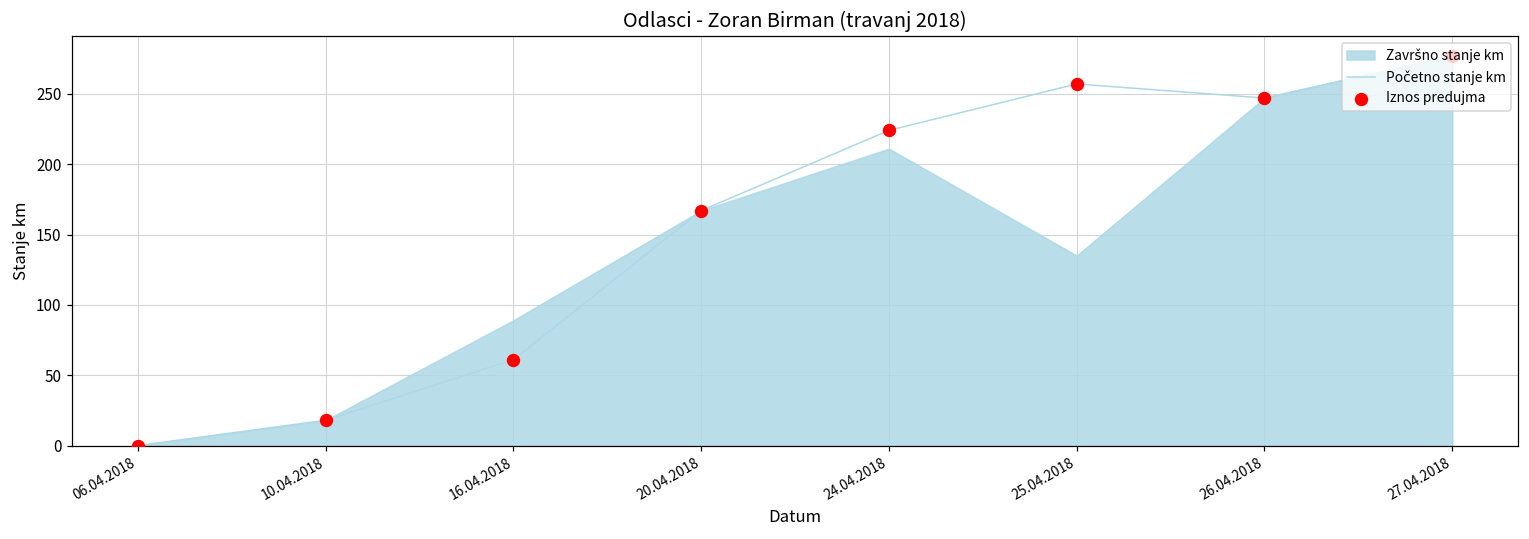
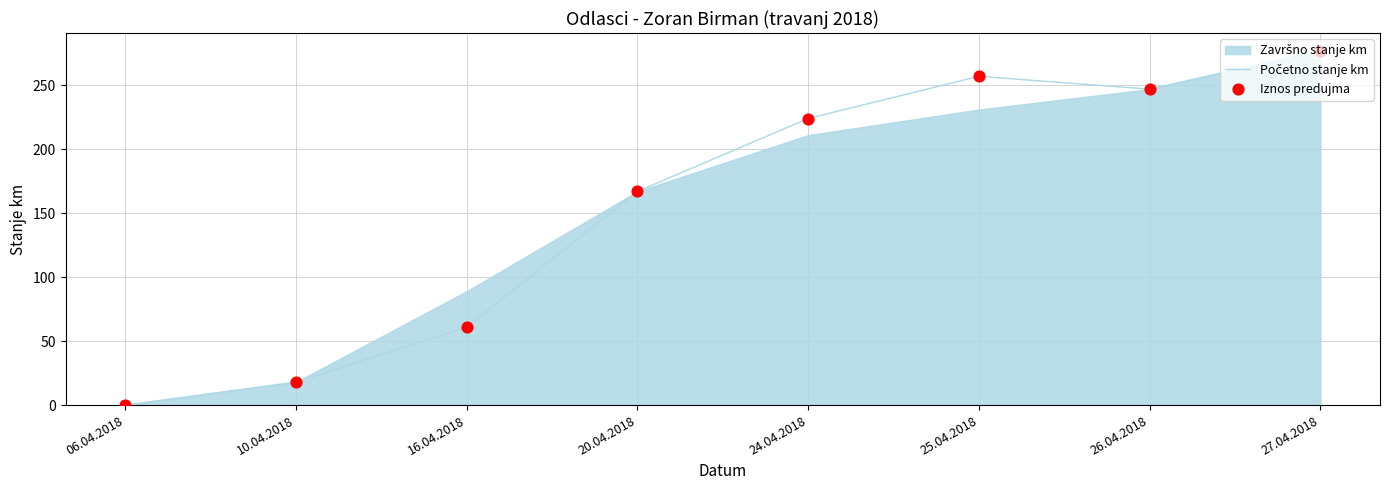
Završno stanje km, 25.04.2018: 135 -> 231
